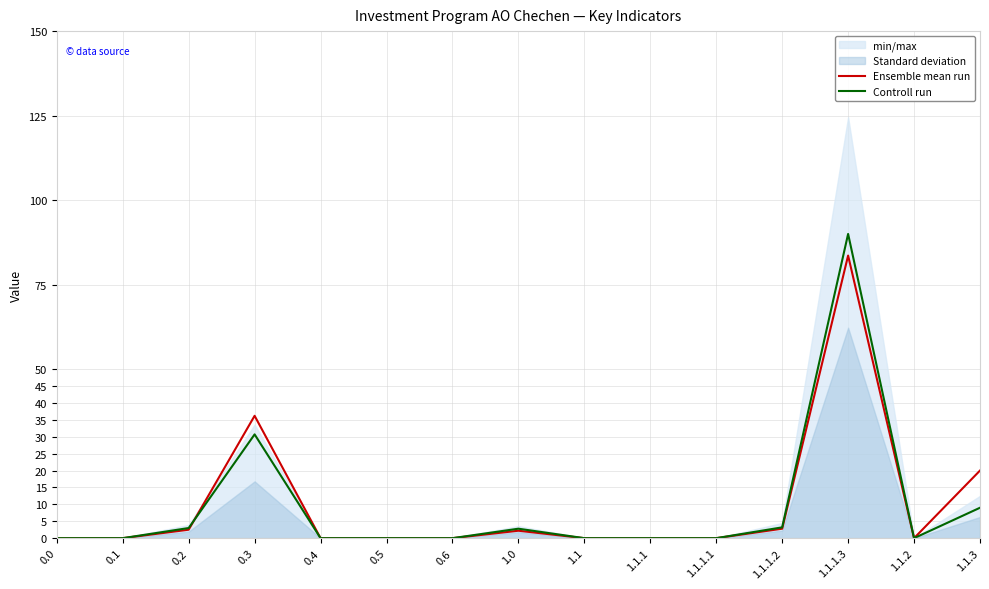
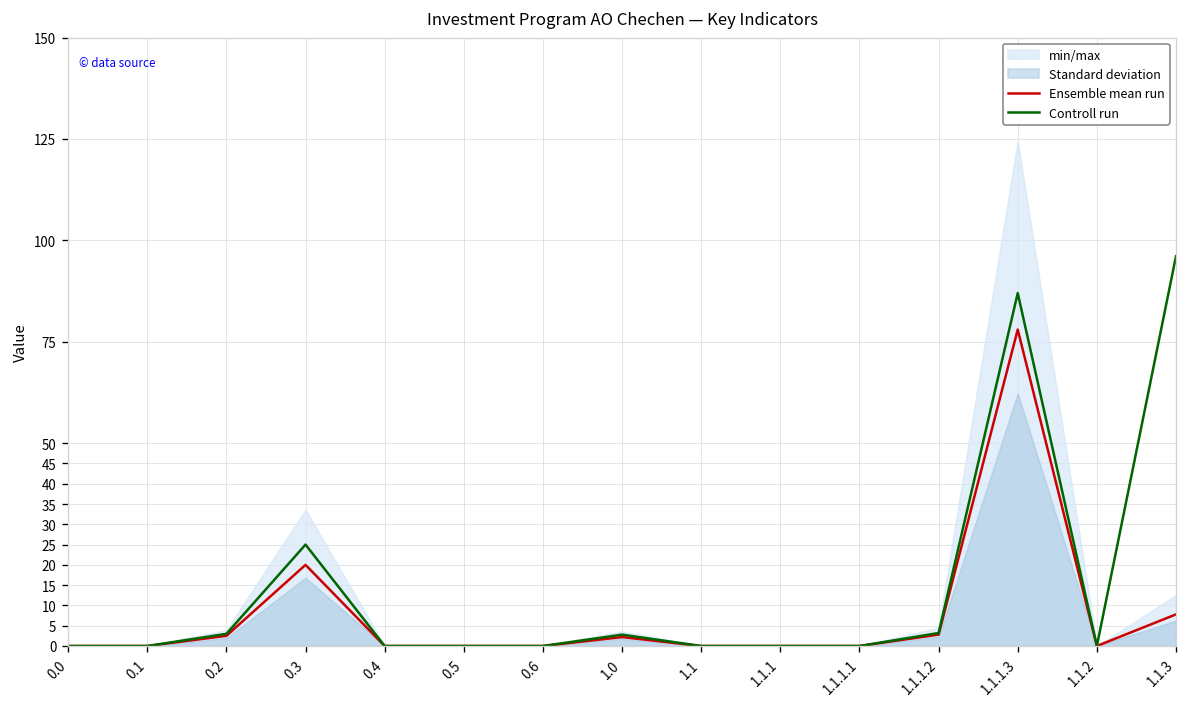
Ensemble mean run, 0.3: 36 -> 20
Controll run, 0.3: 31 -> 25
Ensemble mean run, 1.1.1.3: 84 -> 78
Controll run, 1.1.1.3: 90 -> 87
Ensemble mean run, 1.1.3: 20 -> 8
Controll run, 1.1.3: 9 -> 96
